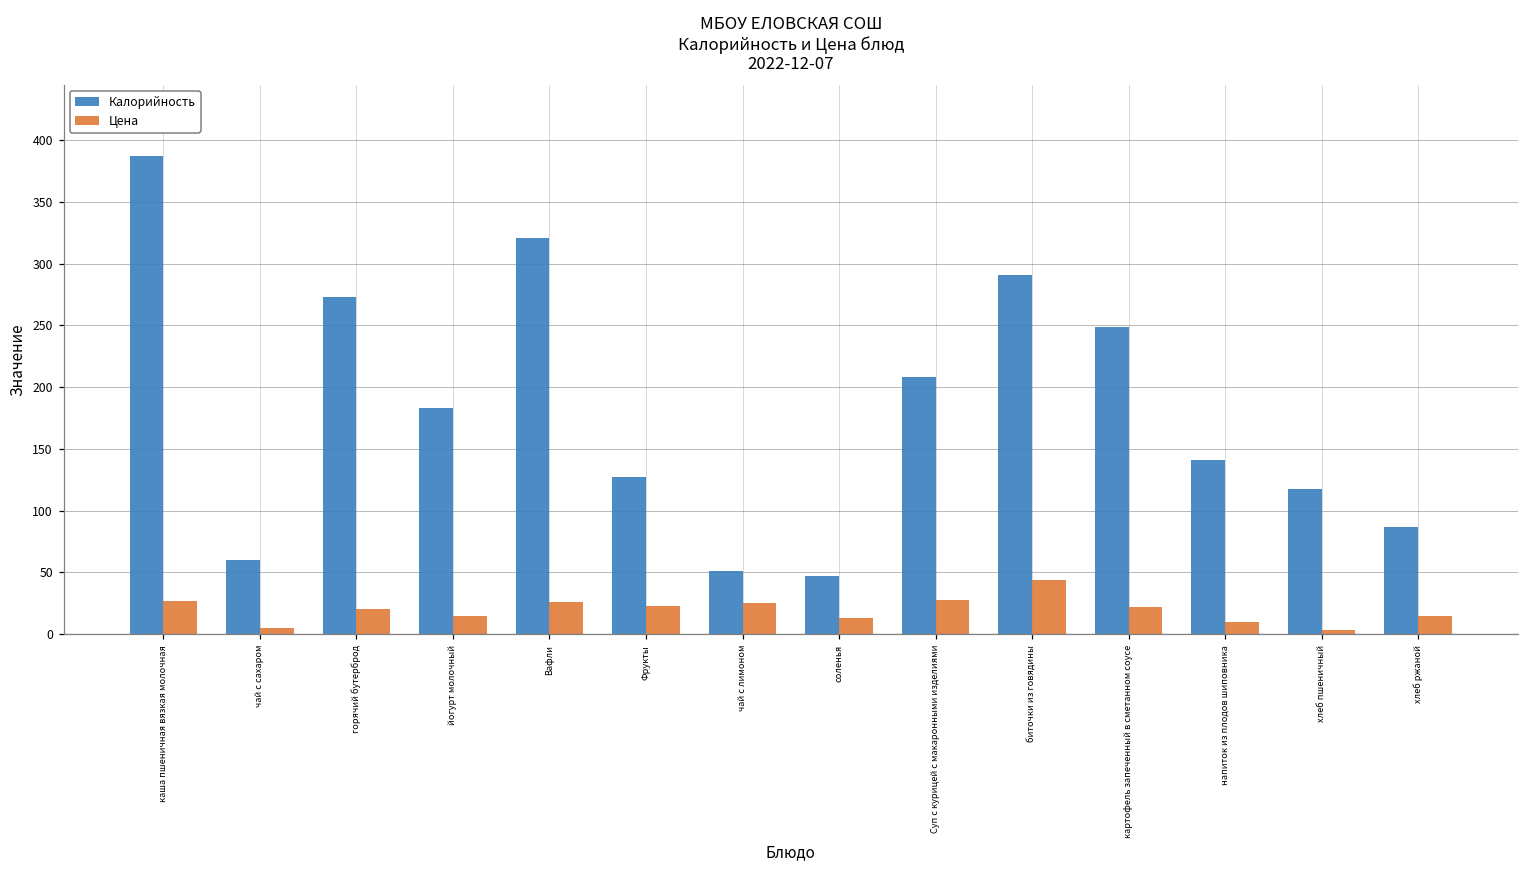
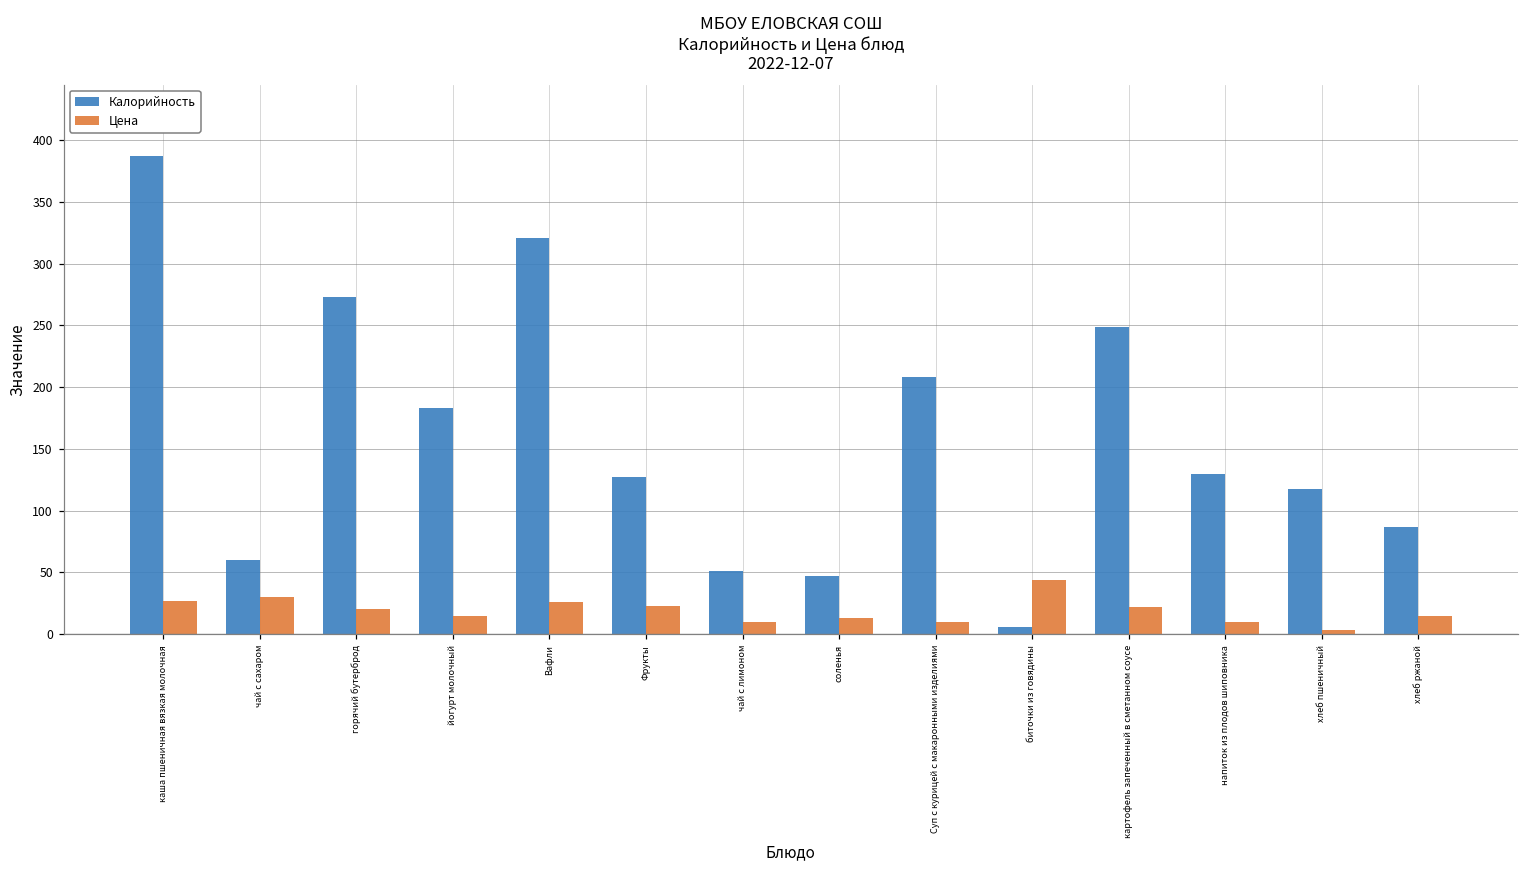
Цена, чай с сахаром: 5 -> 30
Цена, чай с лимоном: 25 -> 10
Цена, Суп с курицей с макаронными изделиями: 28 -> 10
Калорийность, биточки из говядины: 291 -> 6
Калорийность, напиток из плодов шиповника: 141 -> 130
